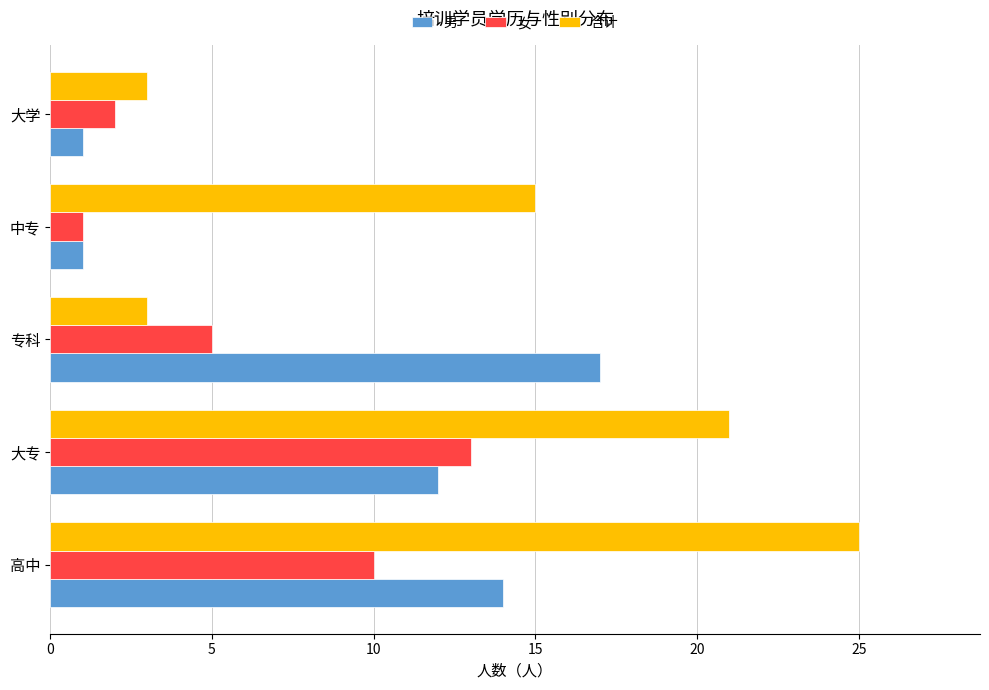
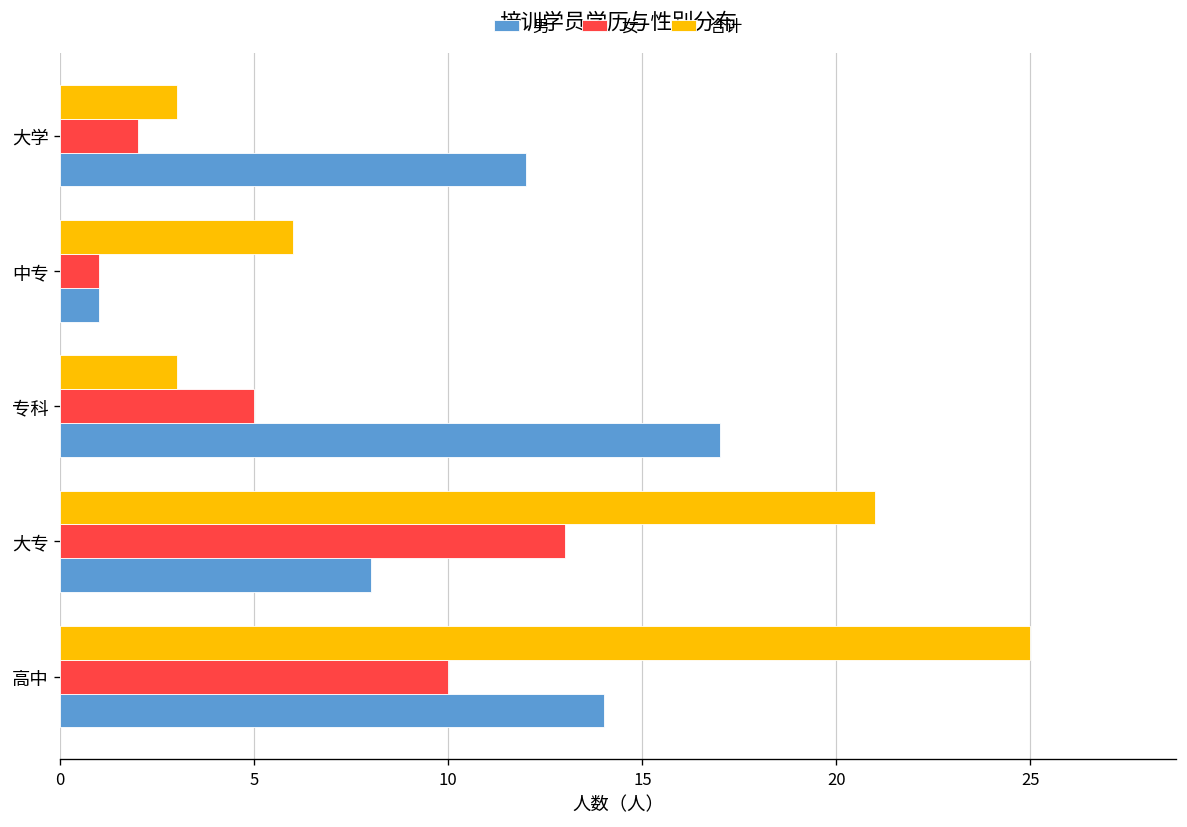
男, 大学: 1 -> 12
合计, 中专: 15 -> 6
男, 大专: 12 -> 8
